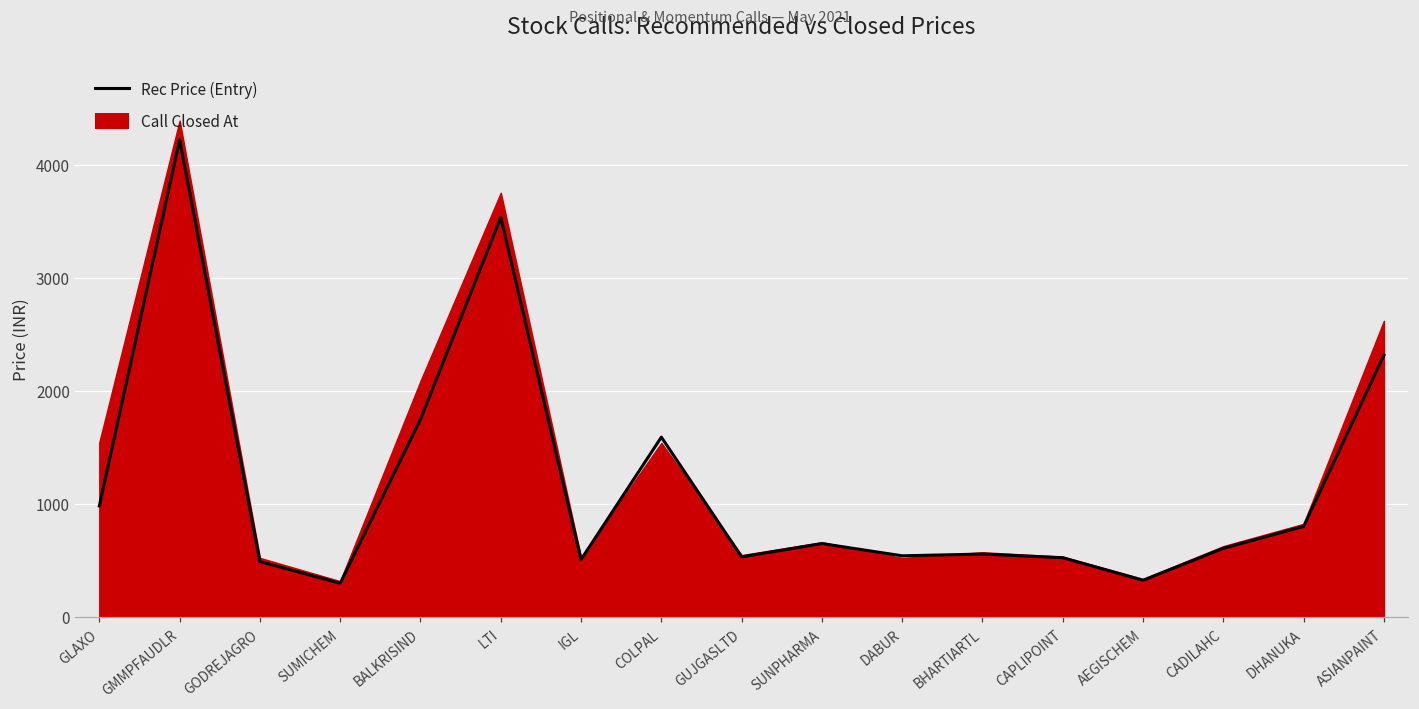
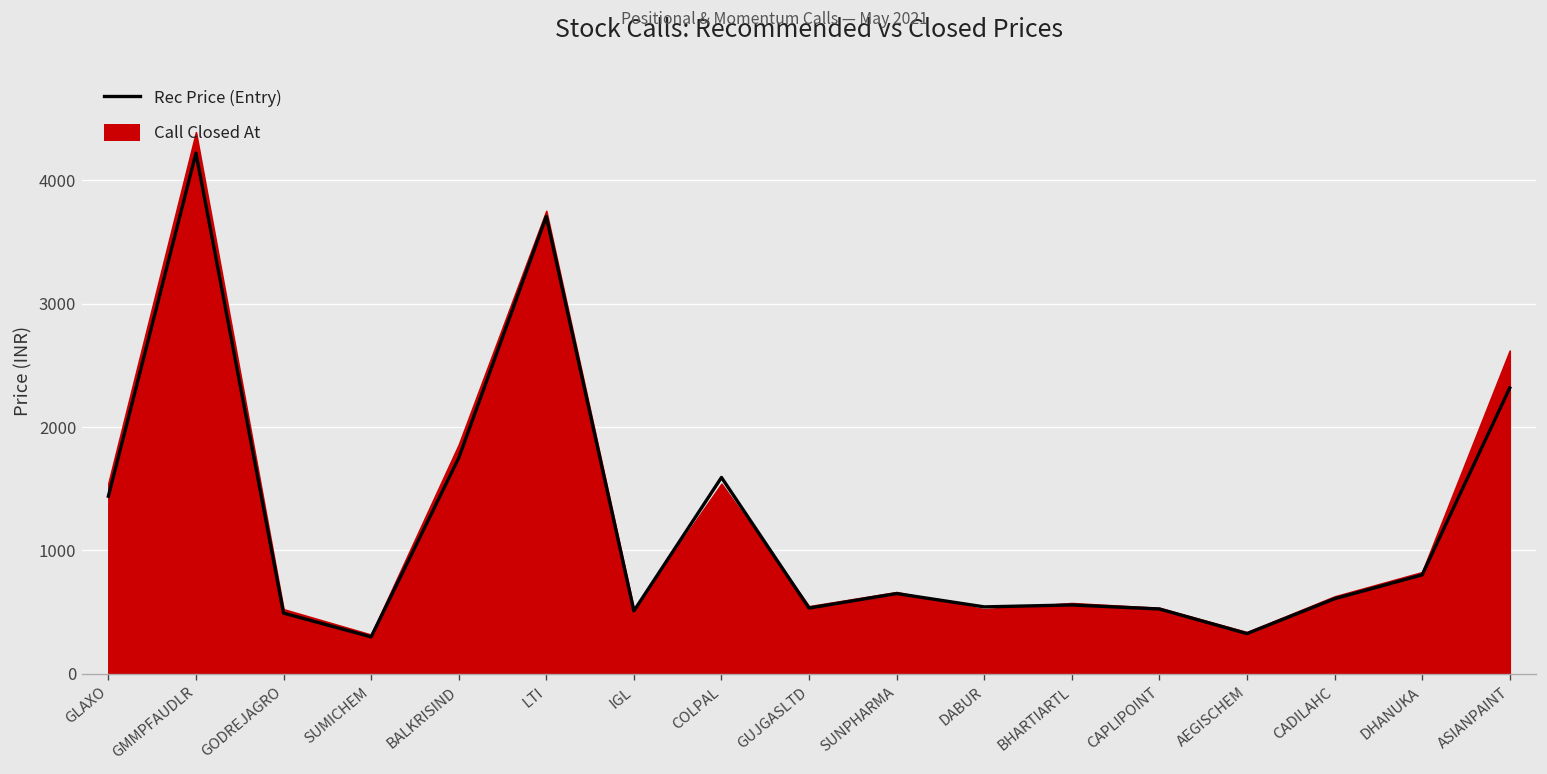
Rec Price (Entry), GLAXO: 980 -> 1440
Call Closed At, BALKRISIND: 2090 -> 1860
Rec Price (Entry), LTI: 3540 -> 3710
